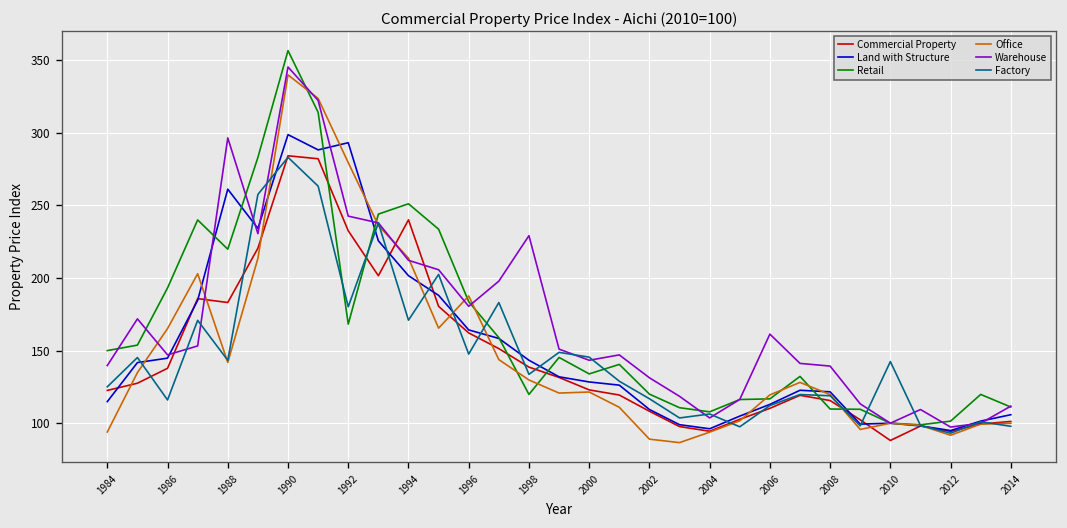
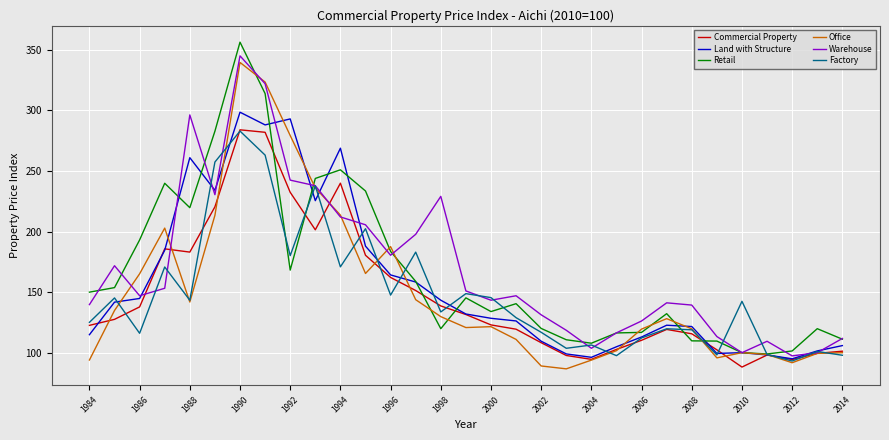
Land with Structure, 1994: 202 -> 269
Warehouse, 2006: 161 -> 126
